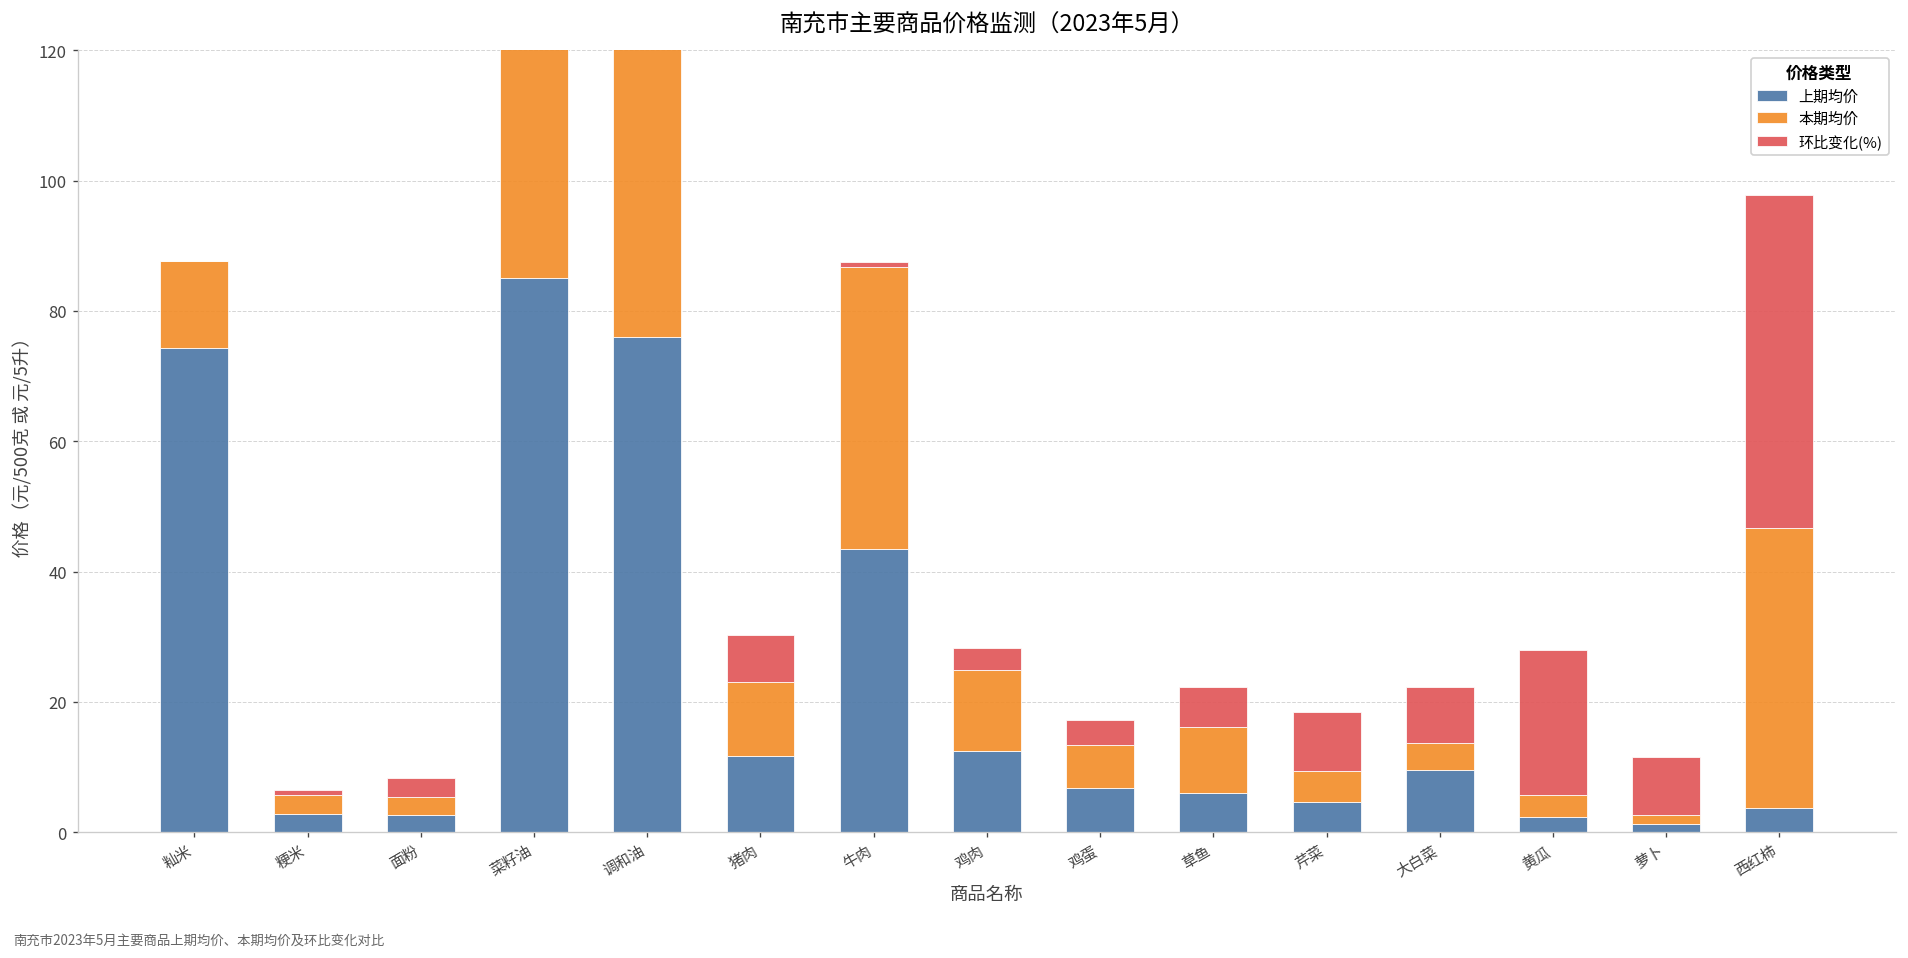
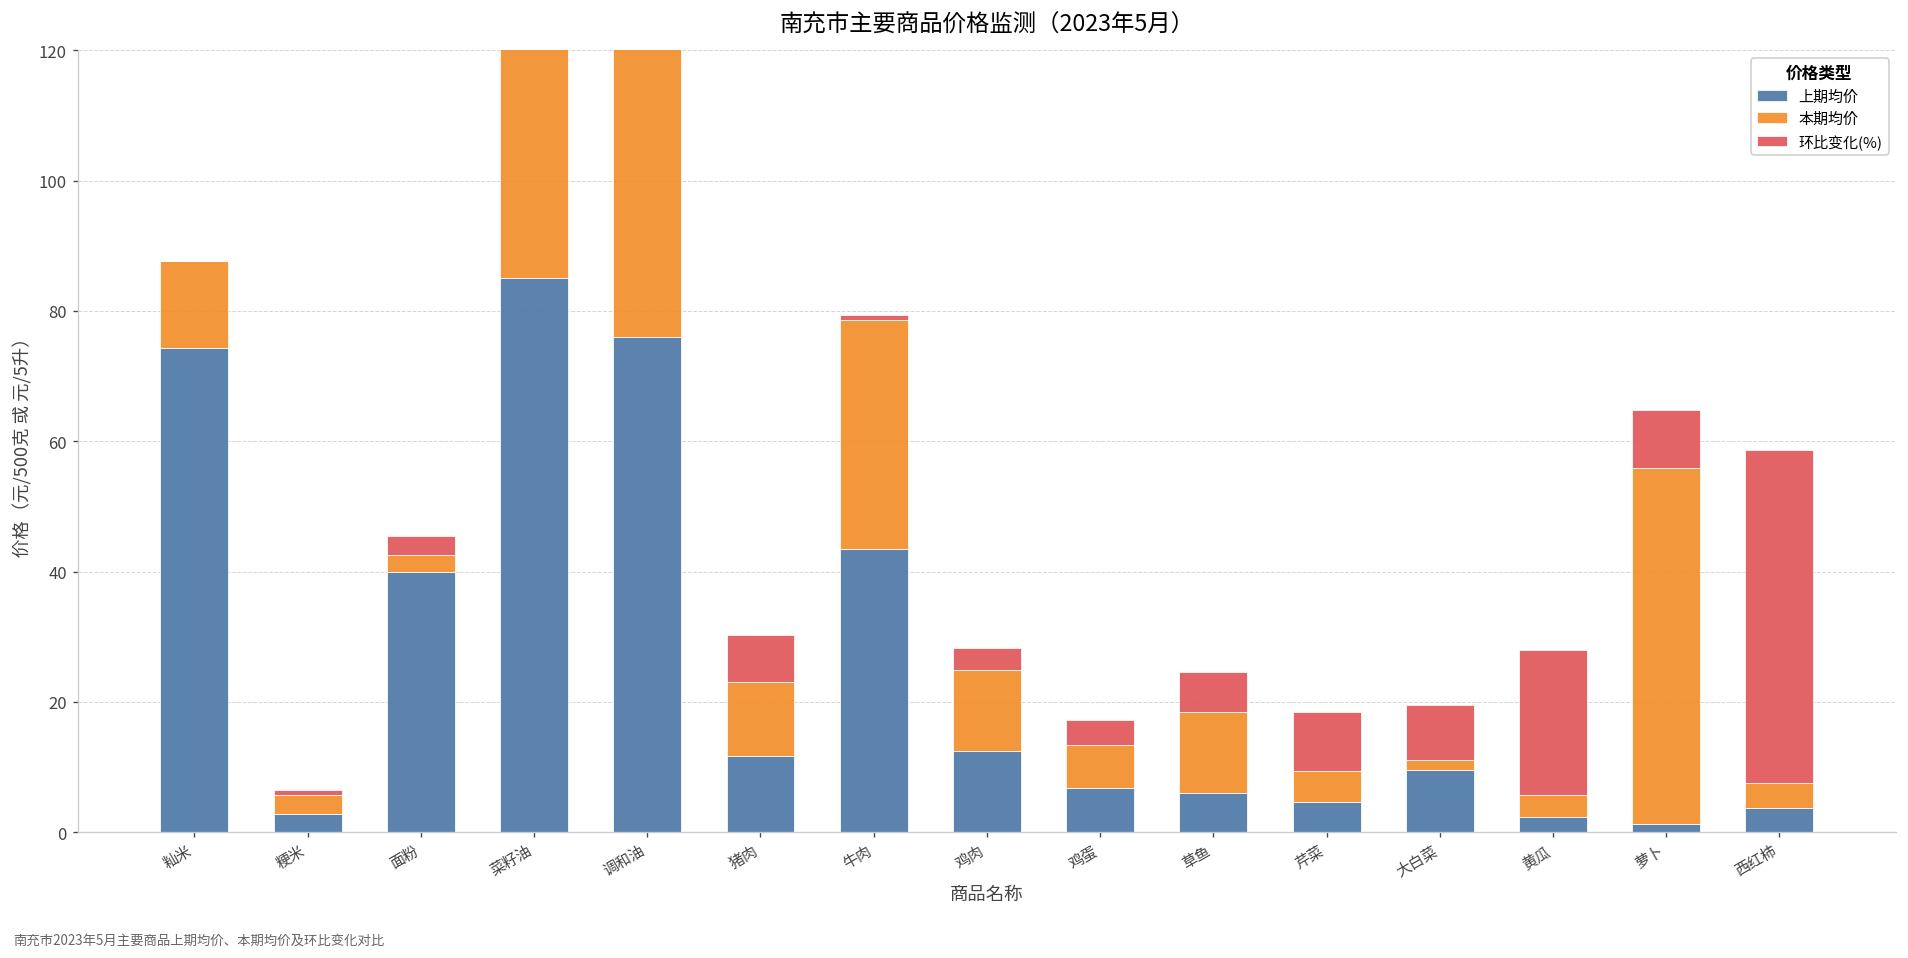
上期均价, 面粉: 3 -> 40
本期均价, 牛肉: 43 -> 35
本期均价, 草鱼: 10 -> 12
本期均价, 大白菜: 4 -> 1
本期均价, 萝卜: 1 -> 55
本期均价, 西红柿: 43 -> 4
